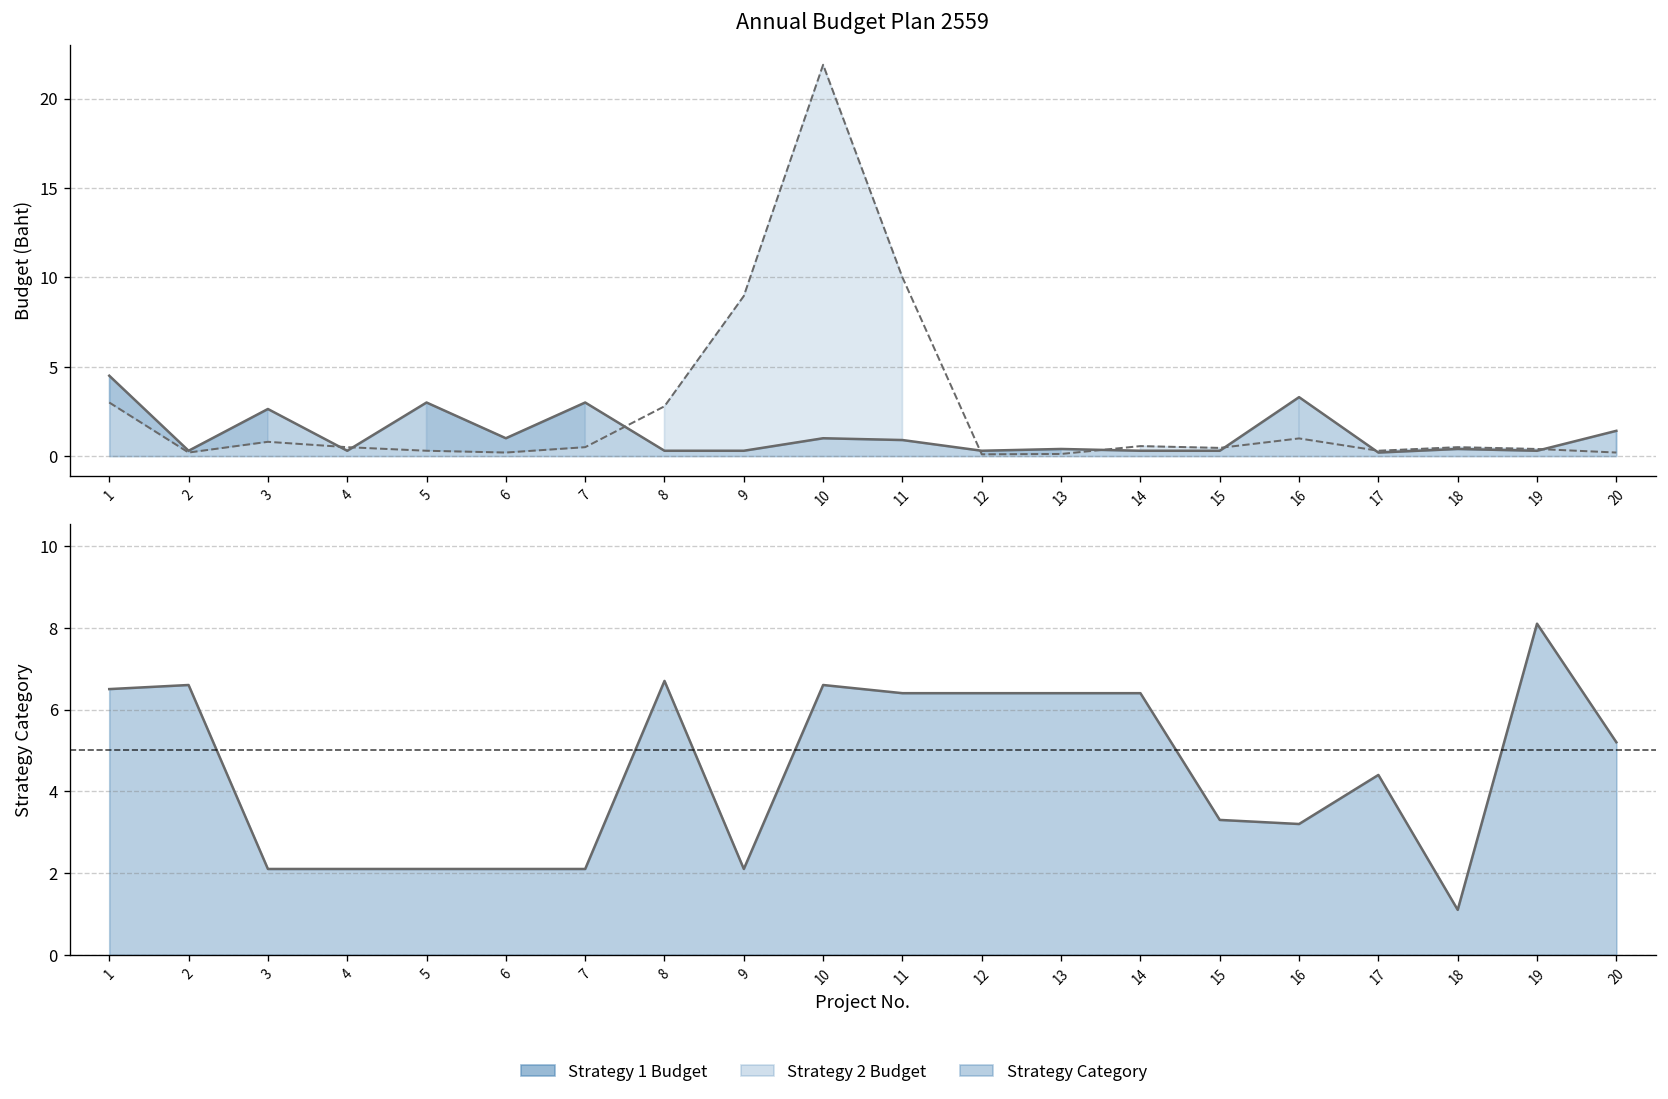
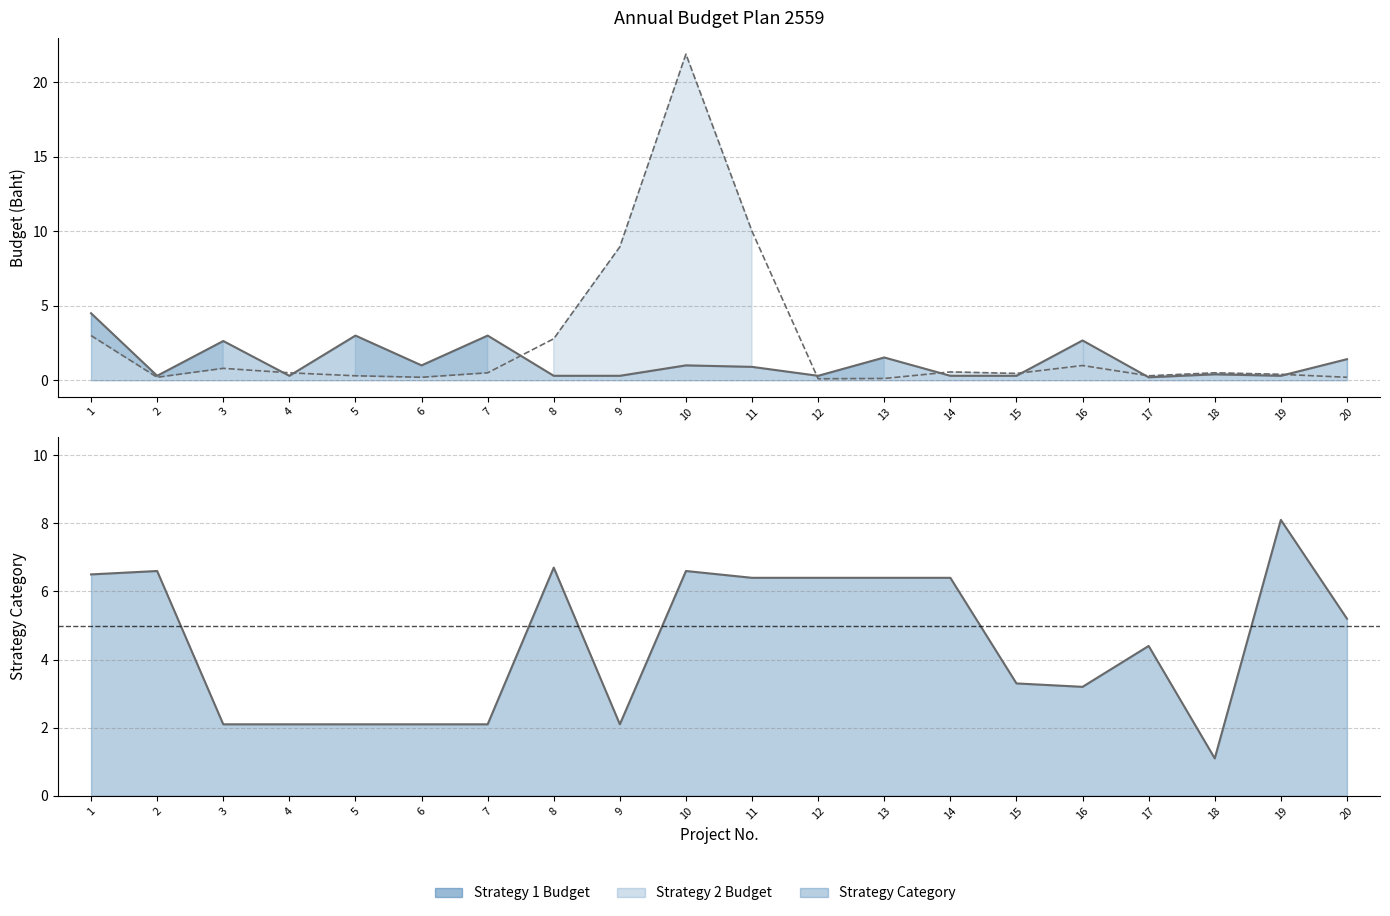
Annual Budget Plan 2559, Strategy 1 Budget, 13: 0.4 -> 1.5
Annual Budget Plan 2559, Strategy 1 Budget, 16: 3.3 -> 2.7
